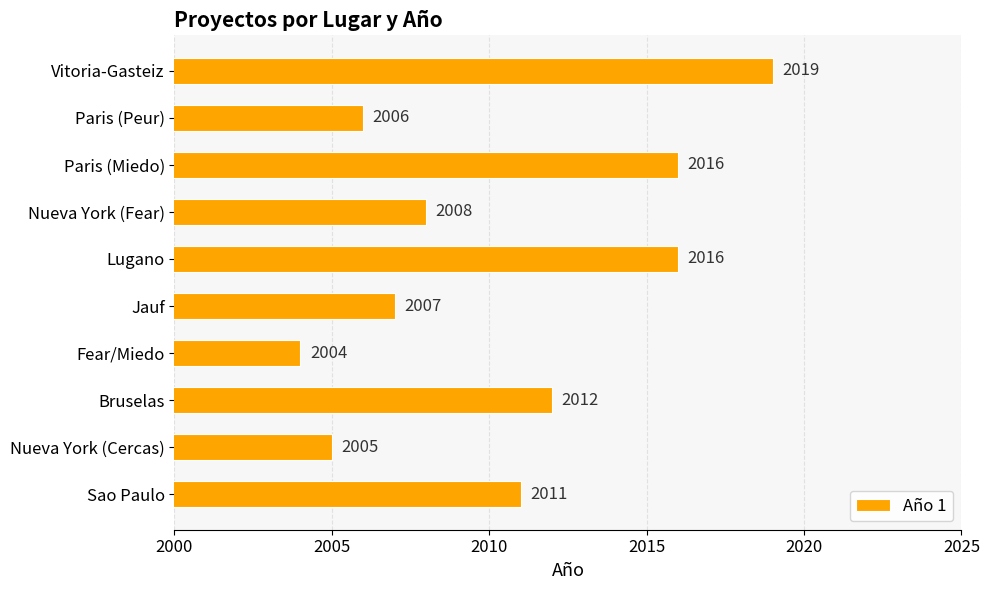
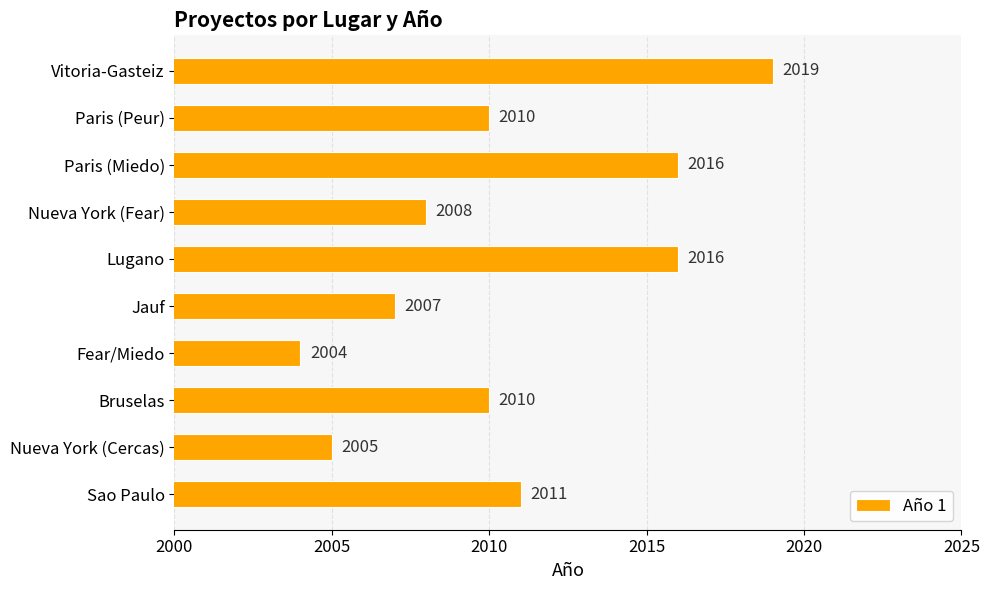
Paris (Peur): 2006 -> 2010
Bruselas: 2012 -> 2010
